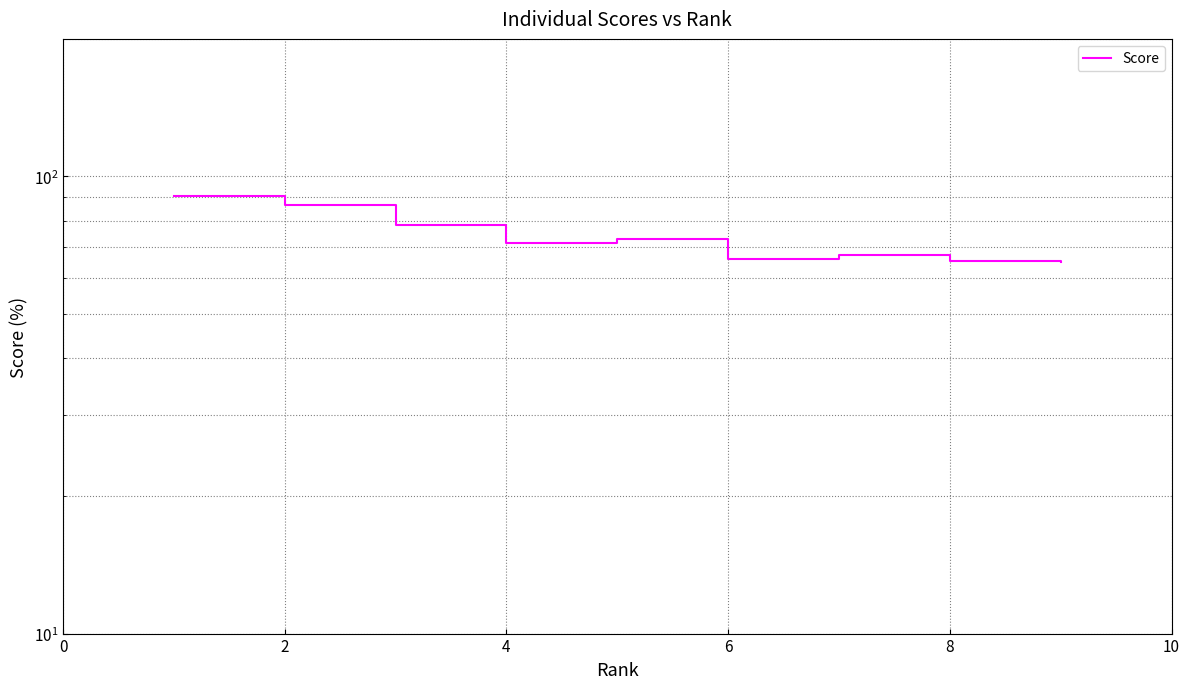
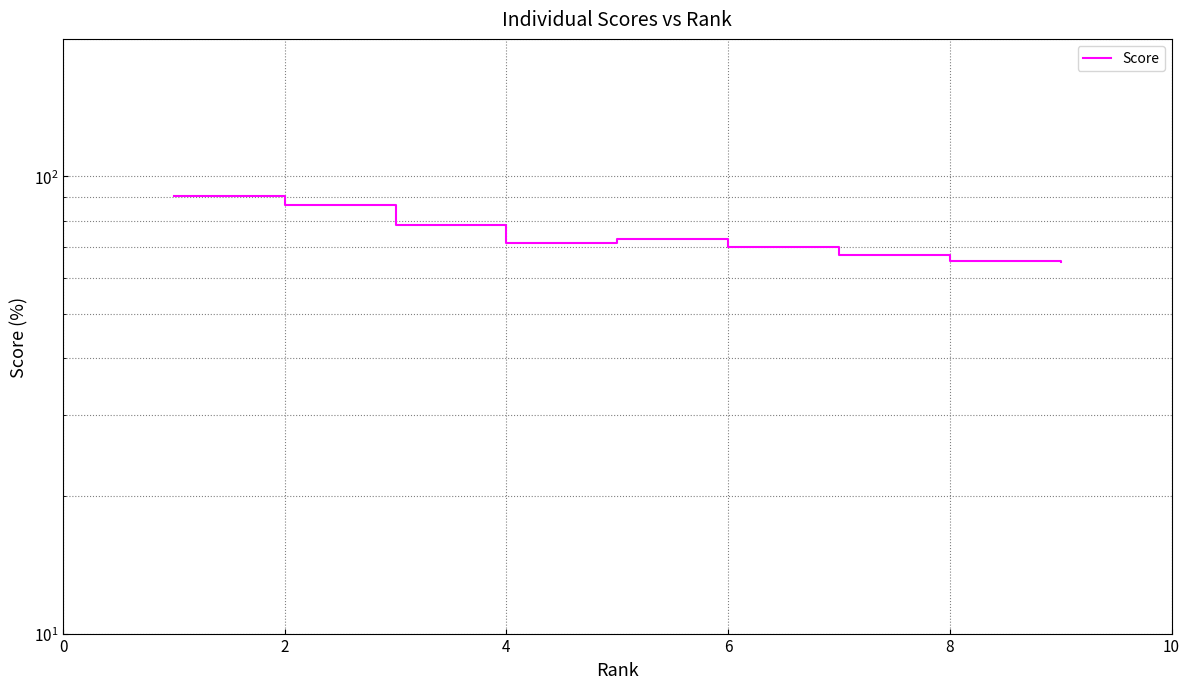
6: 66 -> 70
